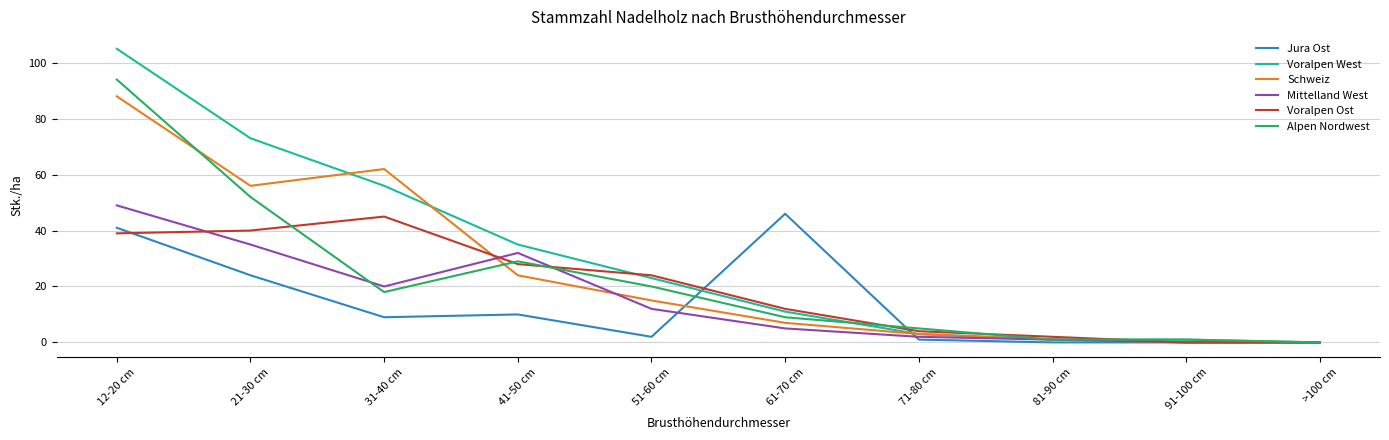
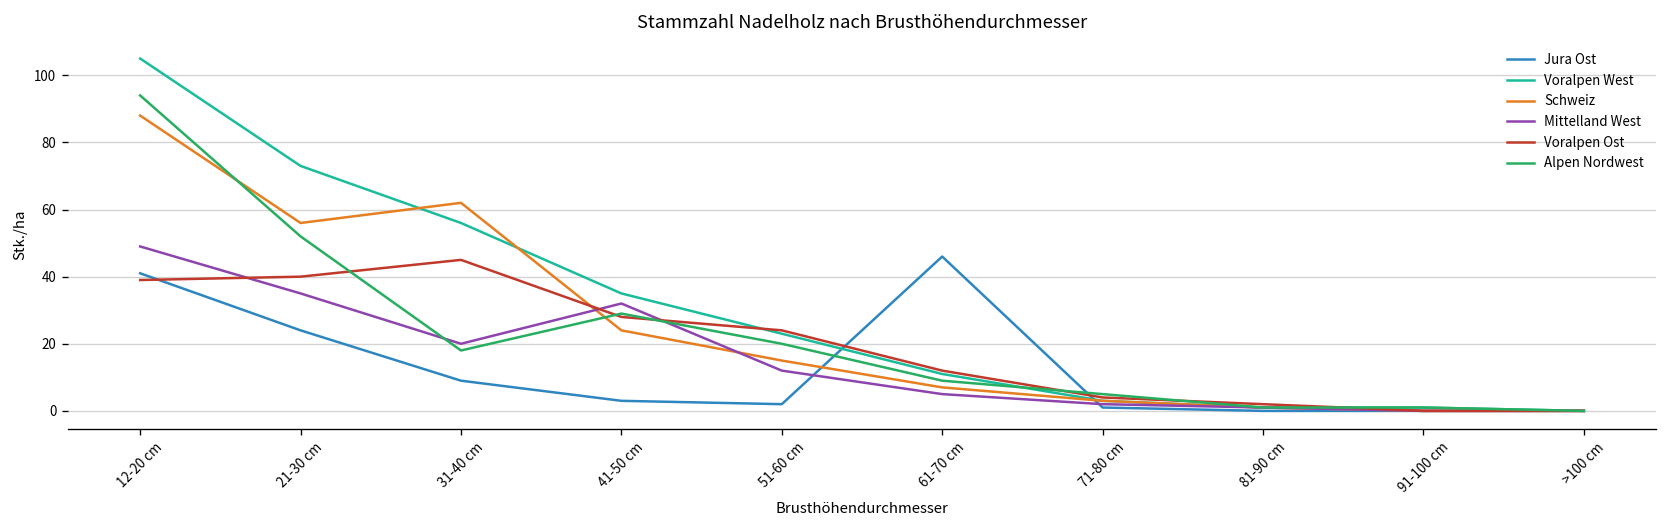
Jura Ost, 41-50 cm: 10 -> 3
